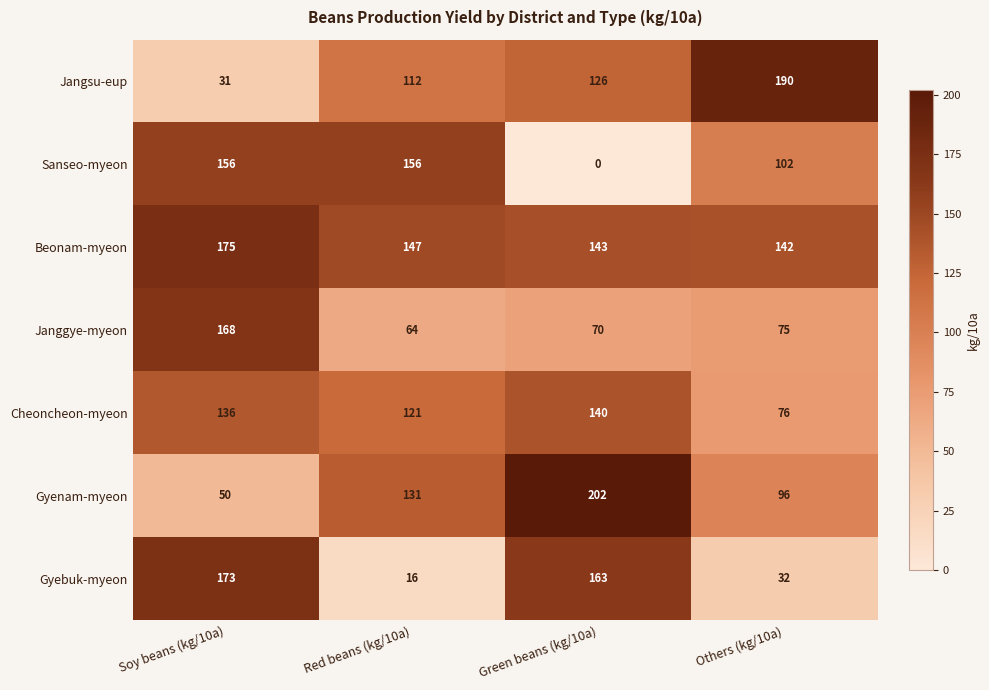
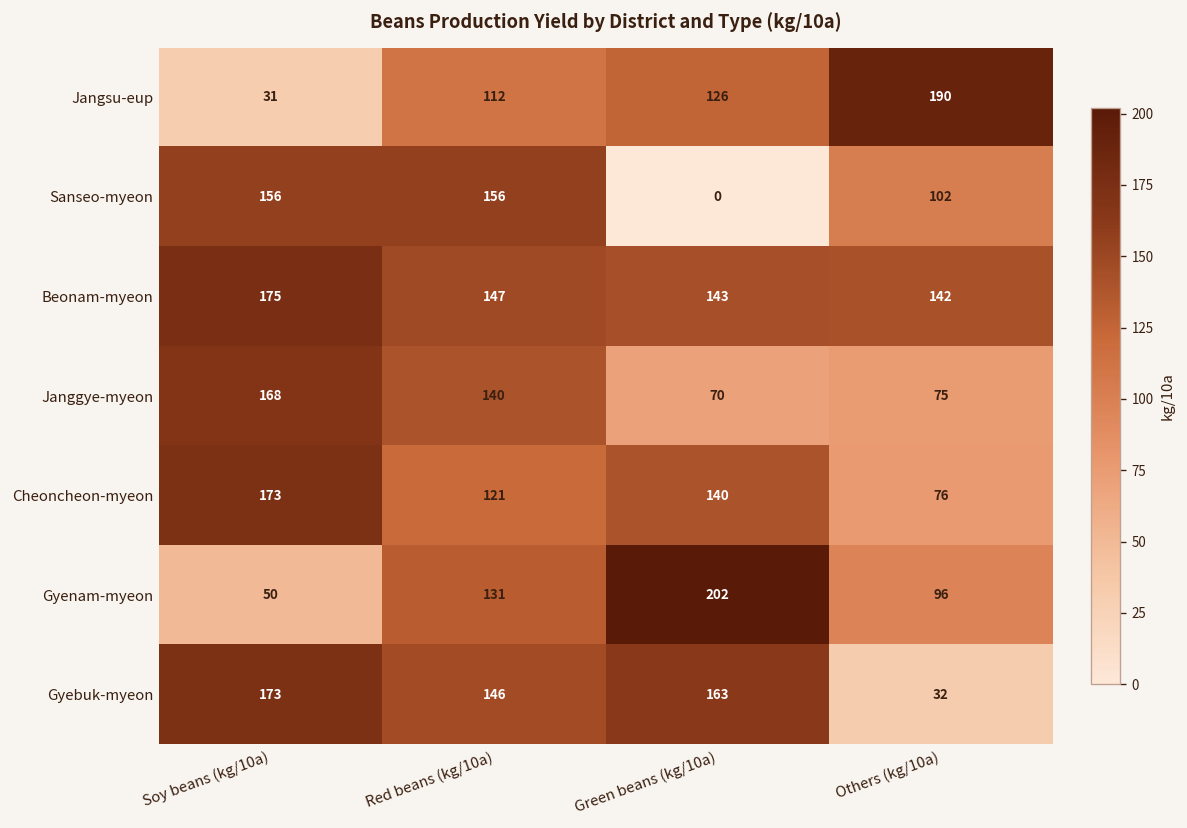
Janggye-myeon, Red beans (kg/10a): 64 -> 140
Cheoncheon-myeon, Soy beans (kg/10a): 136 -> 173
Gyebuk-myeon, Red beans (kg/10a): 16 -> 146
